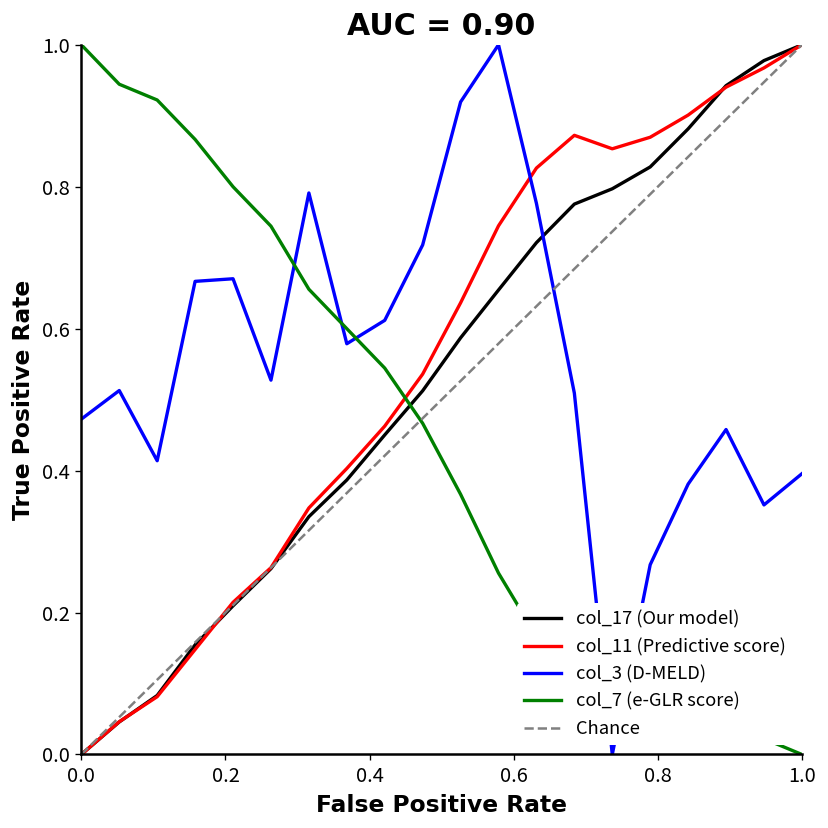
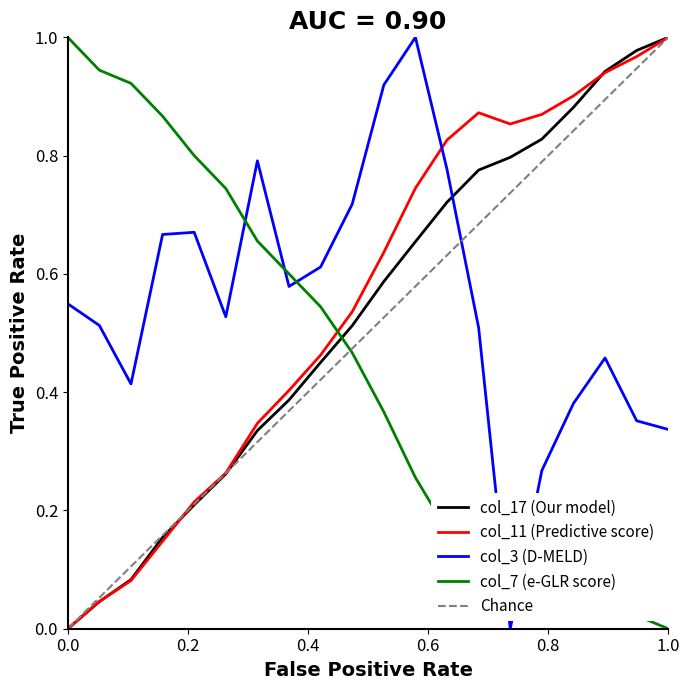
col_3 (D-MELD), 0.0: 0.47 -> 0.55
col_3 (D-MELD), 1.0: 0.40 -> 0.34
